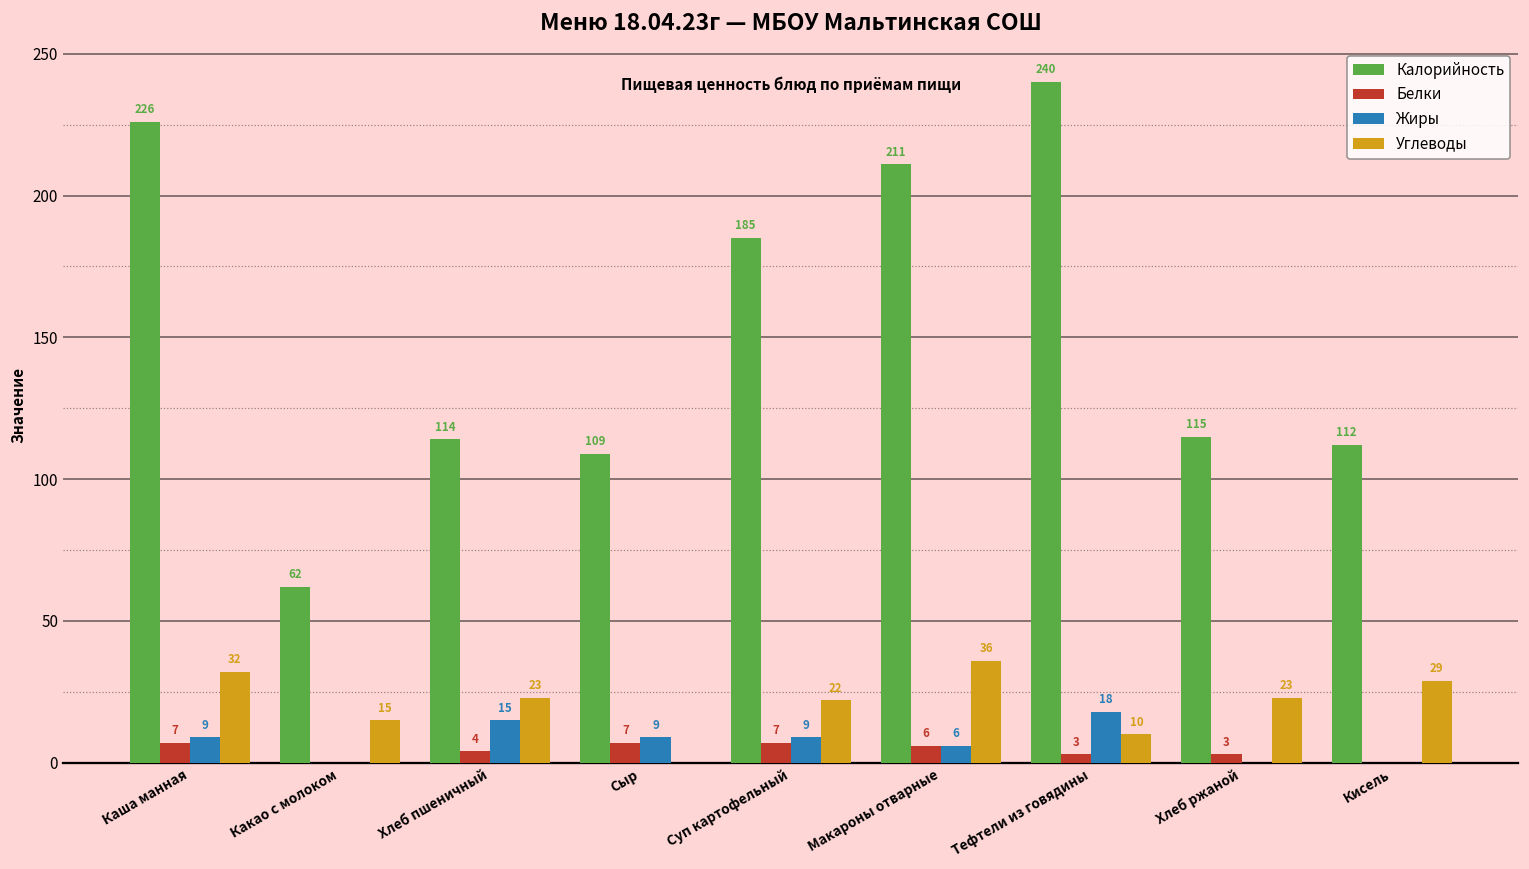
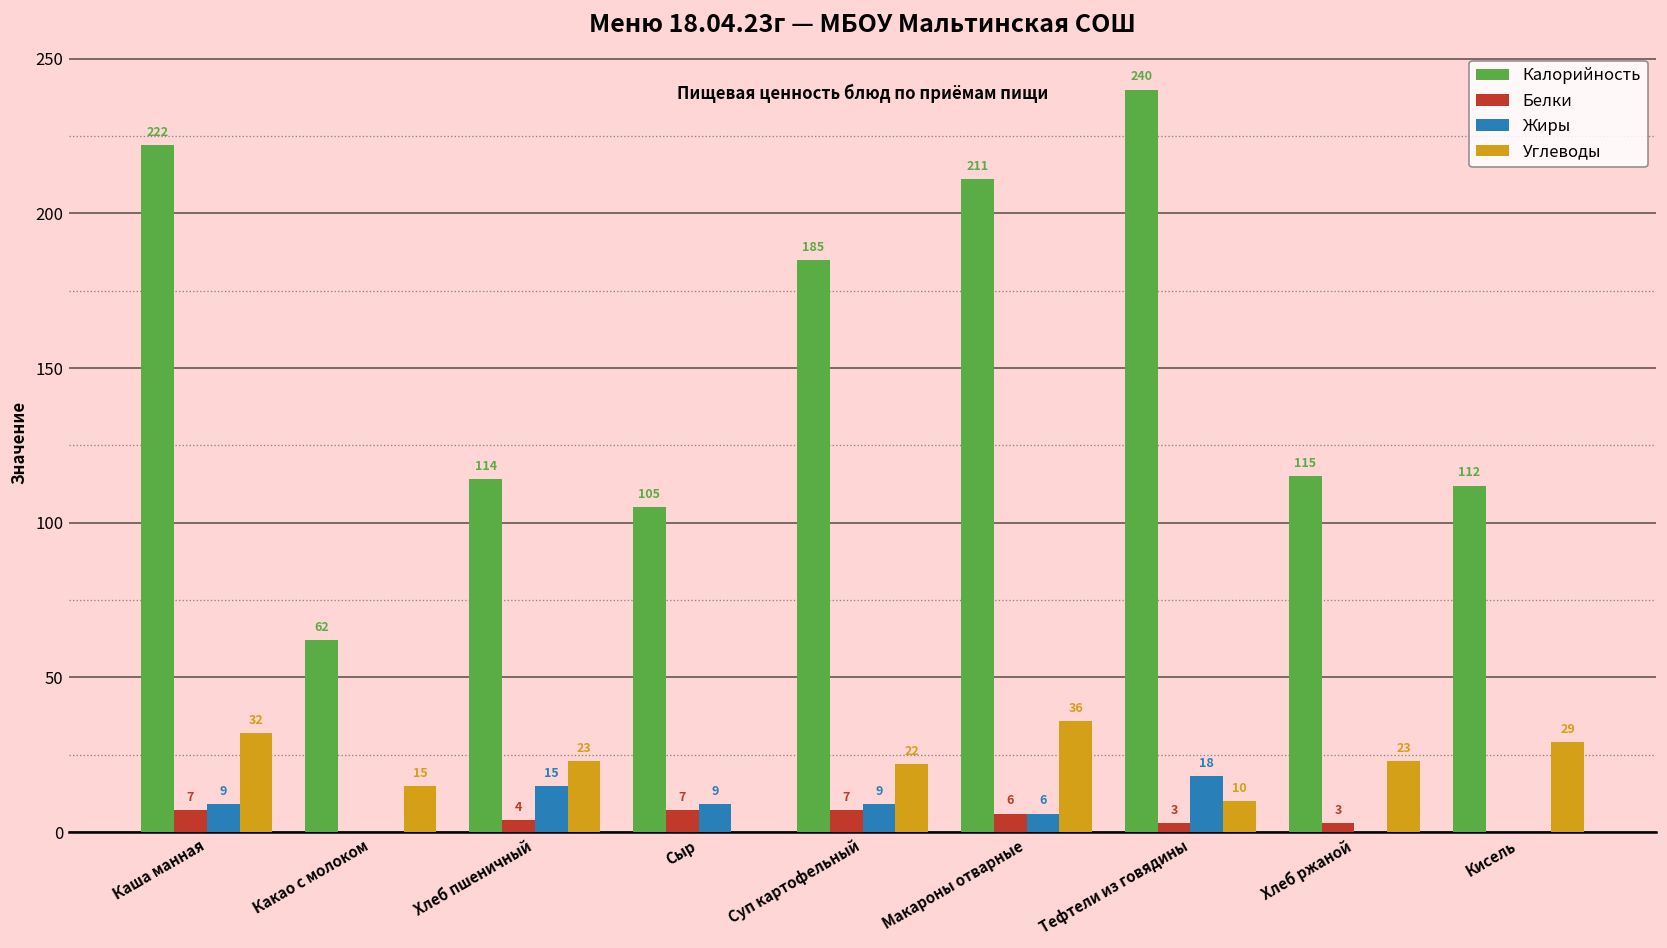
Калорийность, Каша манная: 226 -> 222
Калорийность, Сыр: 109 -> 105
